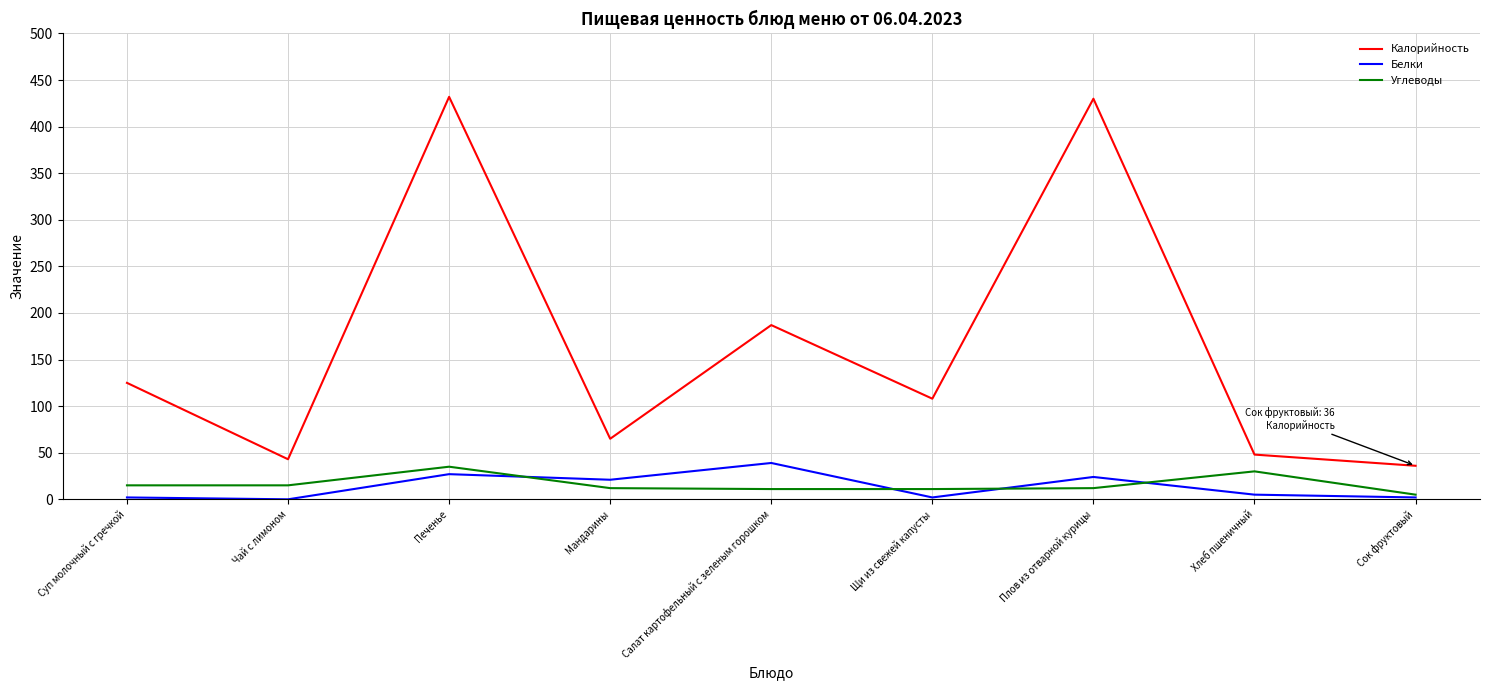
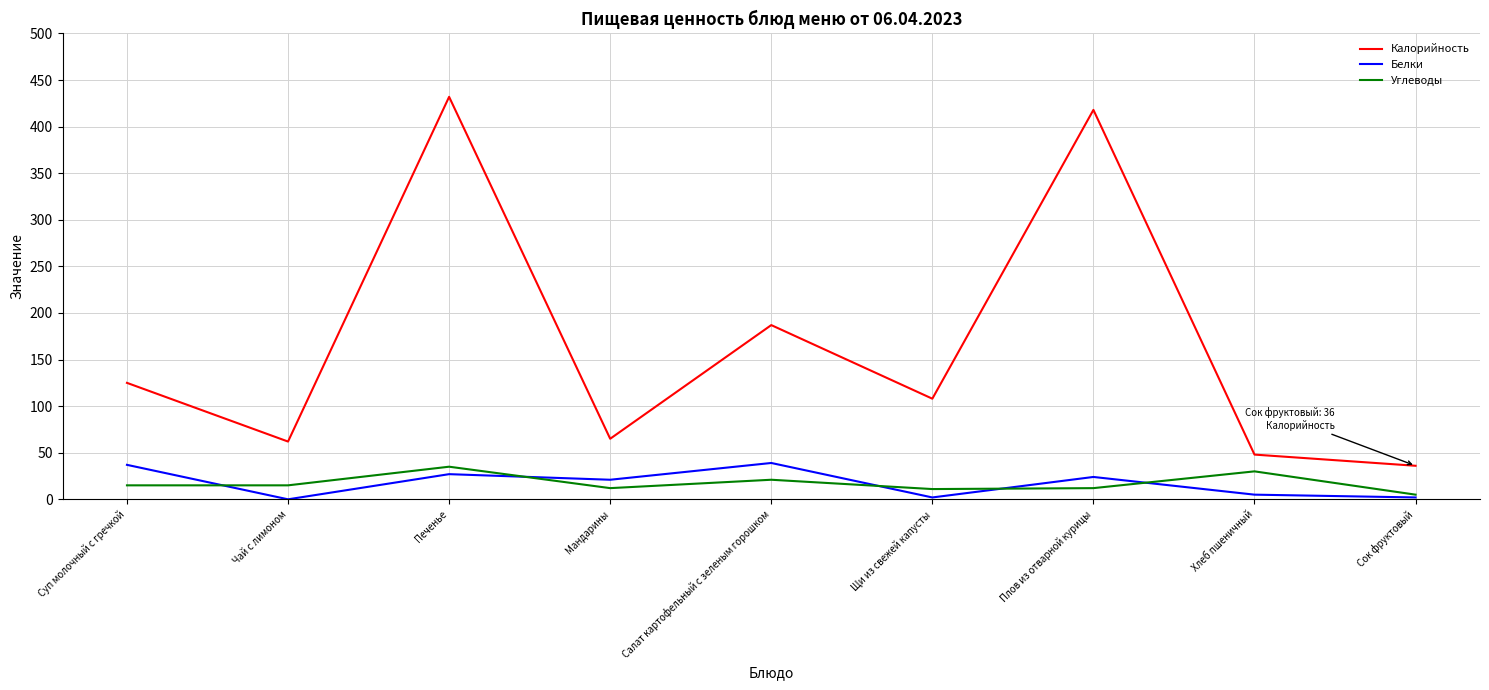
Белки, Суп молочный с гречкой: 0 -> 40
Калорийность, Чай с лимоном: 40 -> 60
Углеводы, Салат картофельный с зеленым горошком: 10 -> 20
Калорийность, Плов из отварной курицы: 430 -> 420
